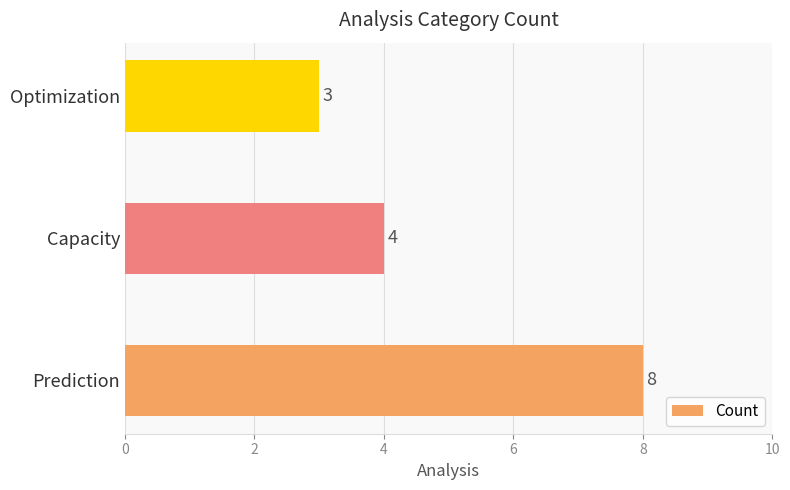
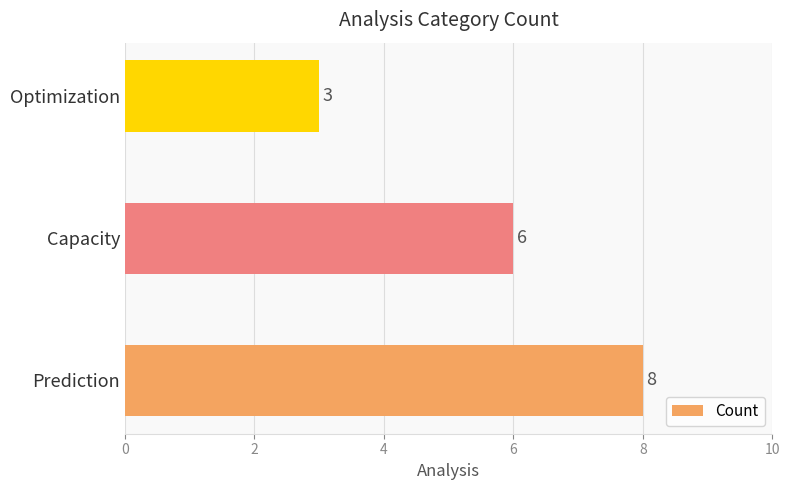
Capacity: 4 -> 6
